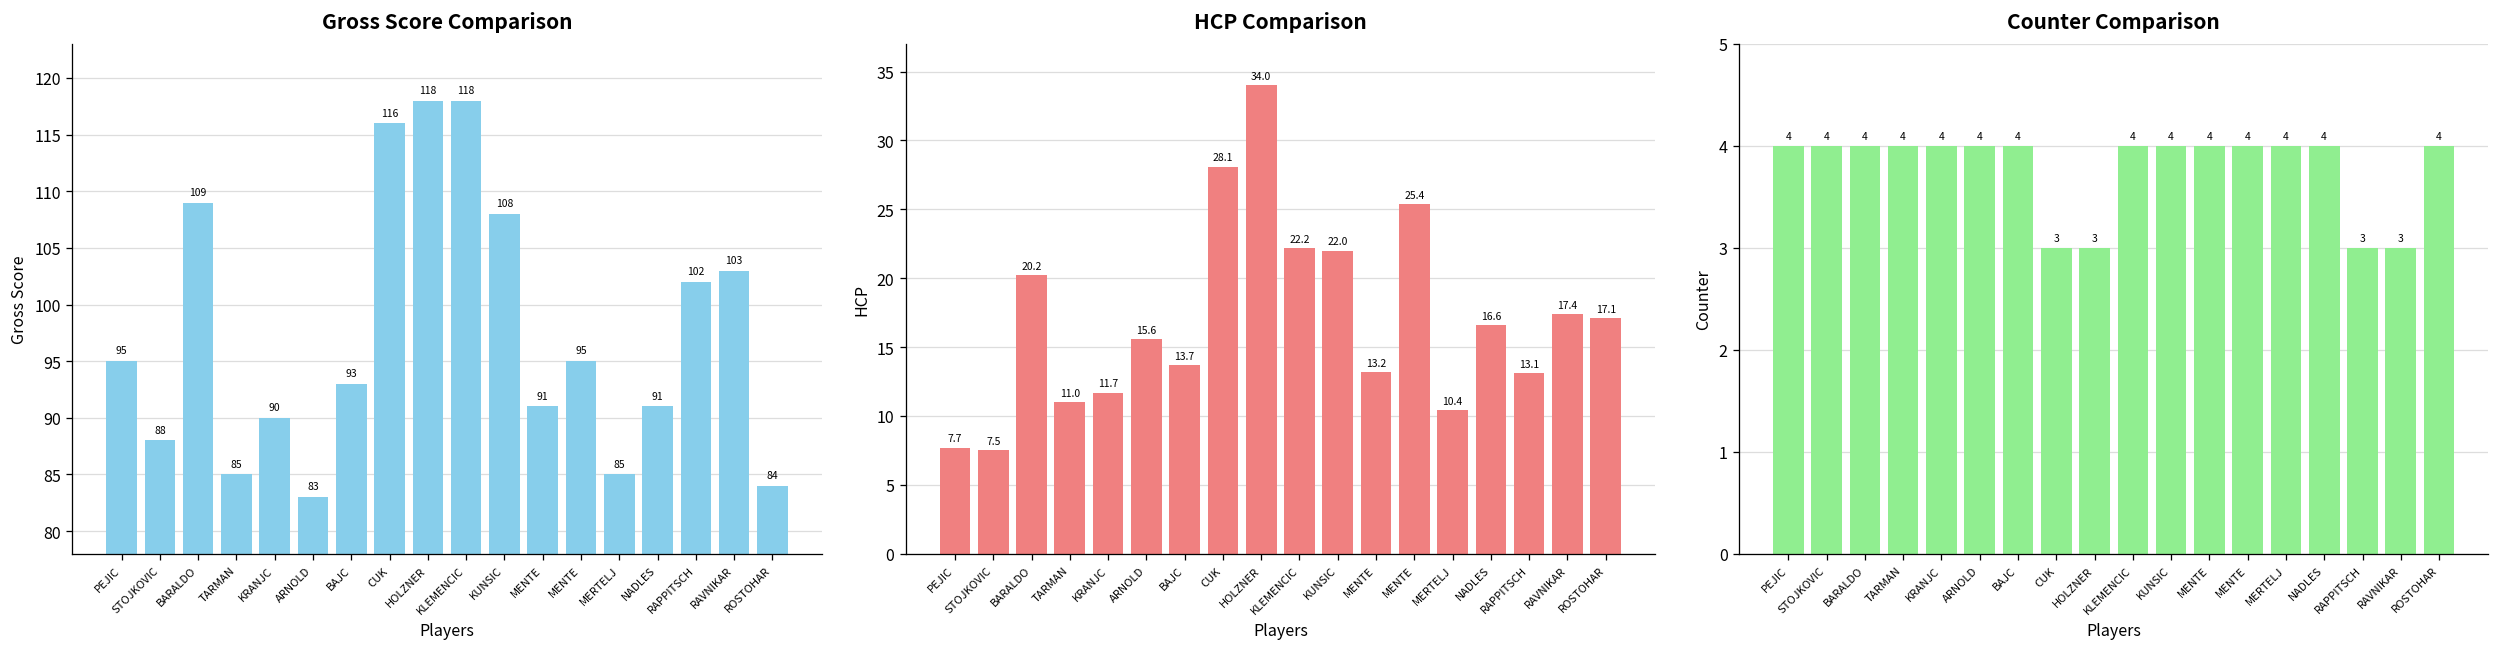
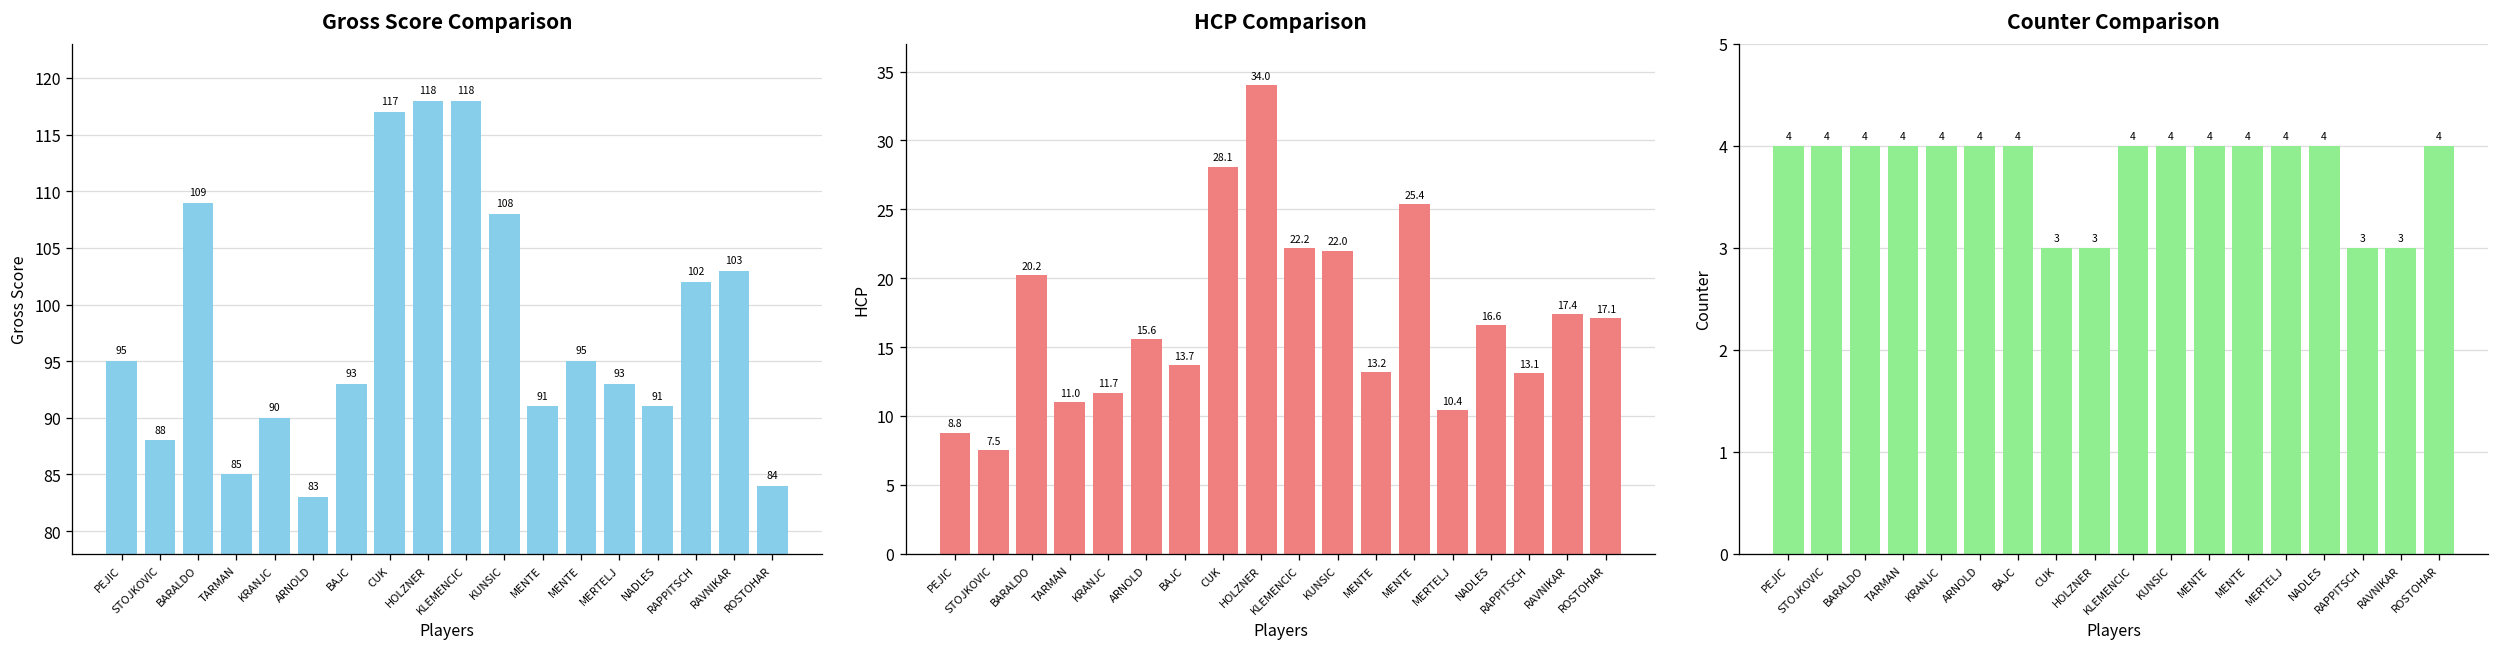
Gross Score Comparison, CUK: 116 -> 117
Gross Score Comparison, MERTELJ: 85 -> 93
HCP Comparison, PEJIC: 7.7 -> 8.8
